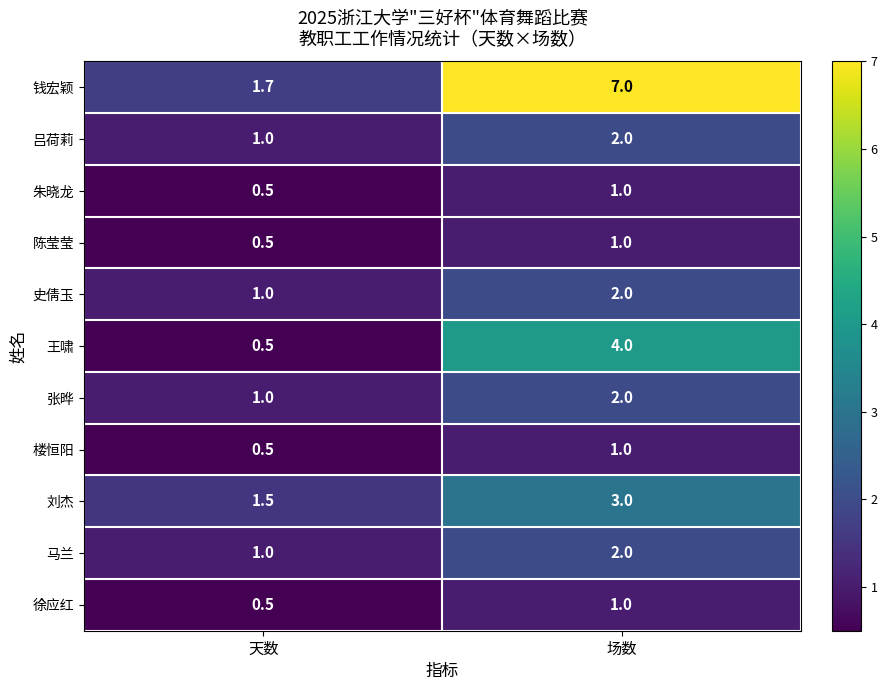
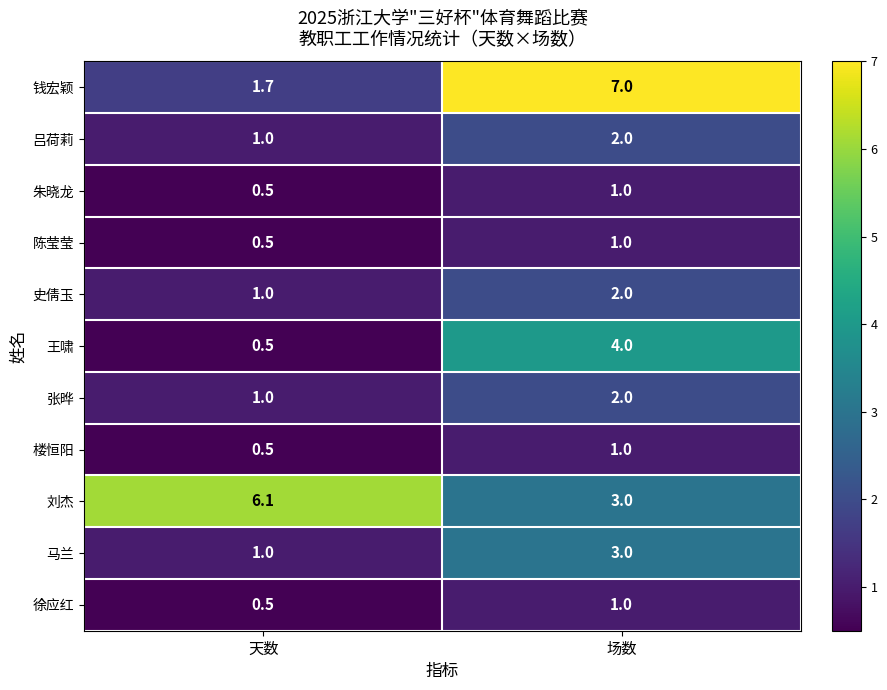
刘杰, 天数: 1.5 -> 6.1
马兰, 场数: 2.0 -> 3.0
